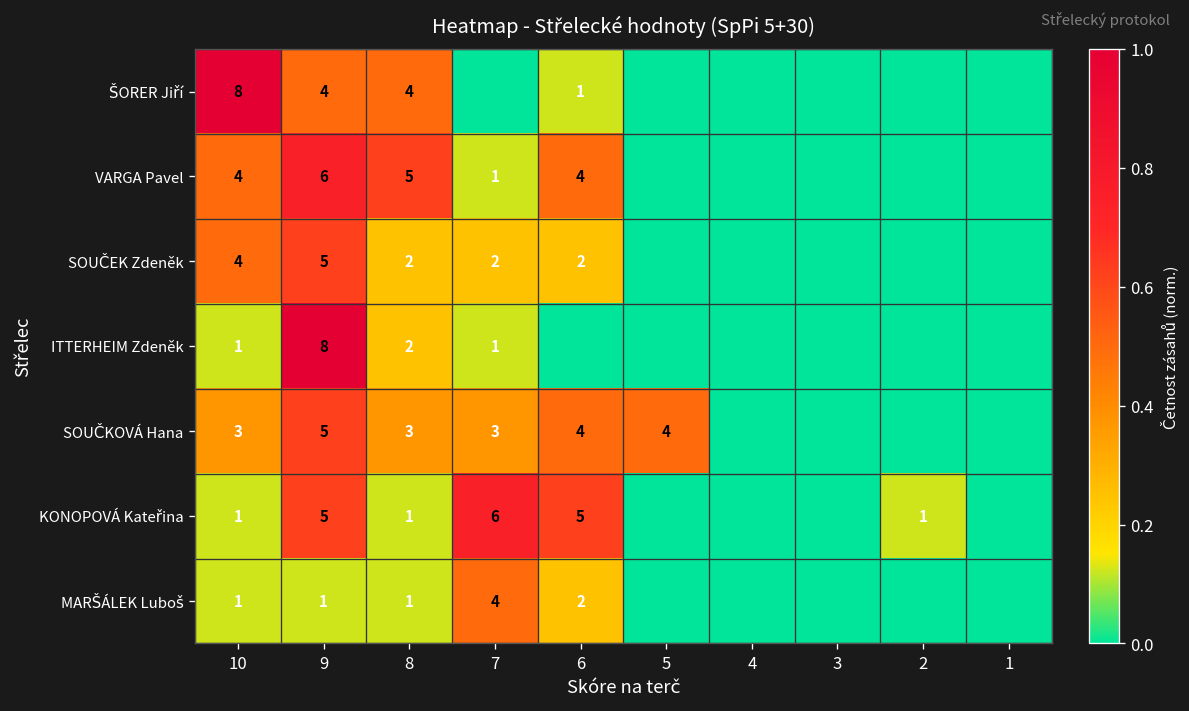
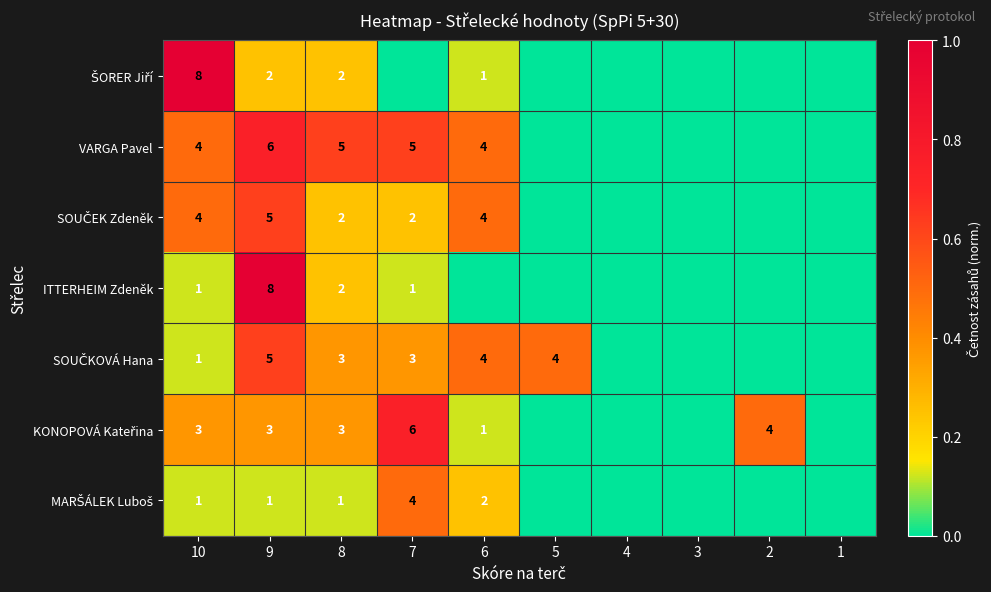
ŠORER Jiří, 9: 4 -> 2
ŠORER Jiří, 8: 4 -> 2
VARGA Pavel, 7: 1 -> 5
SOUČEK Zdeněk, 6: 2 -> 4
SOUČKOVÁ Hana, 10: 3 -> 1
KONOPOVÁ Kateřina, 10: 1 -> 3
KONOPOVÁ Kateřina, 9: 5 -> 3
KONOPOVÁ Kateřina, 8: 1 -> 3
KONOPOVÁ Kateřina, 6: 5 -> 1
KONOPOVÁ Kateřina, 2: 1 -> 4
